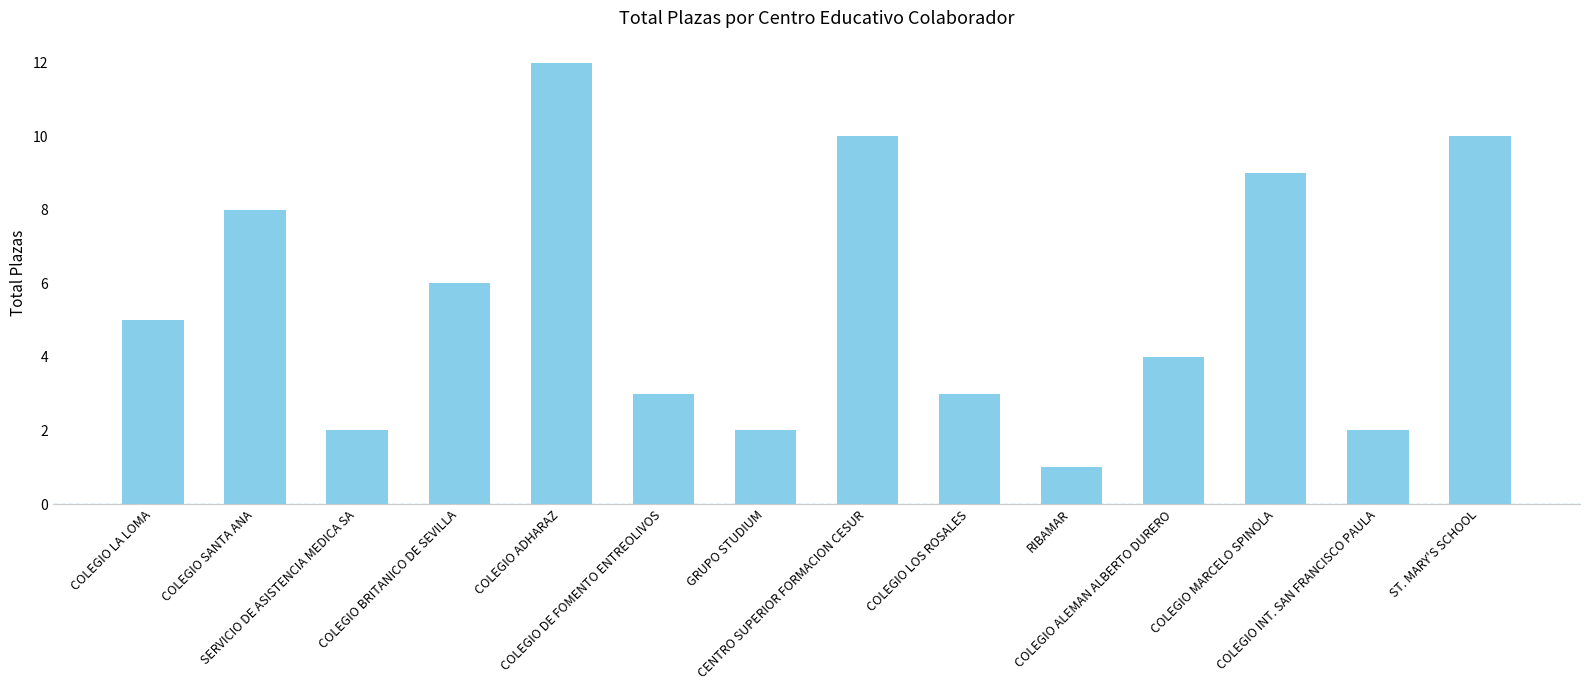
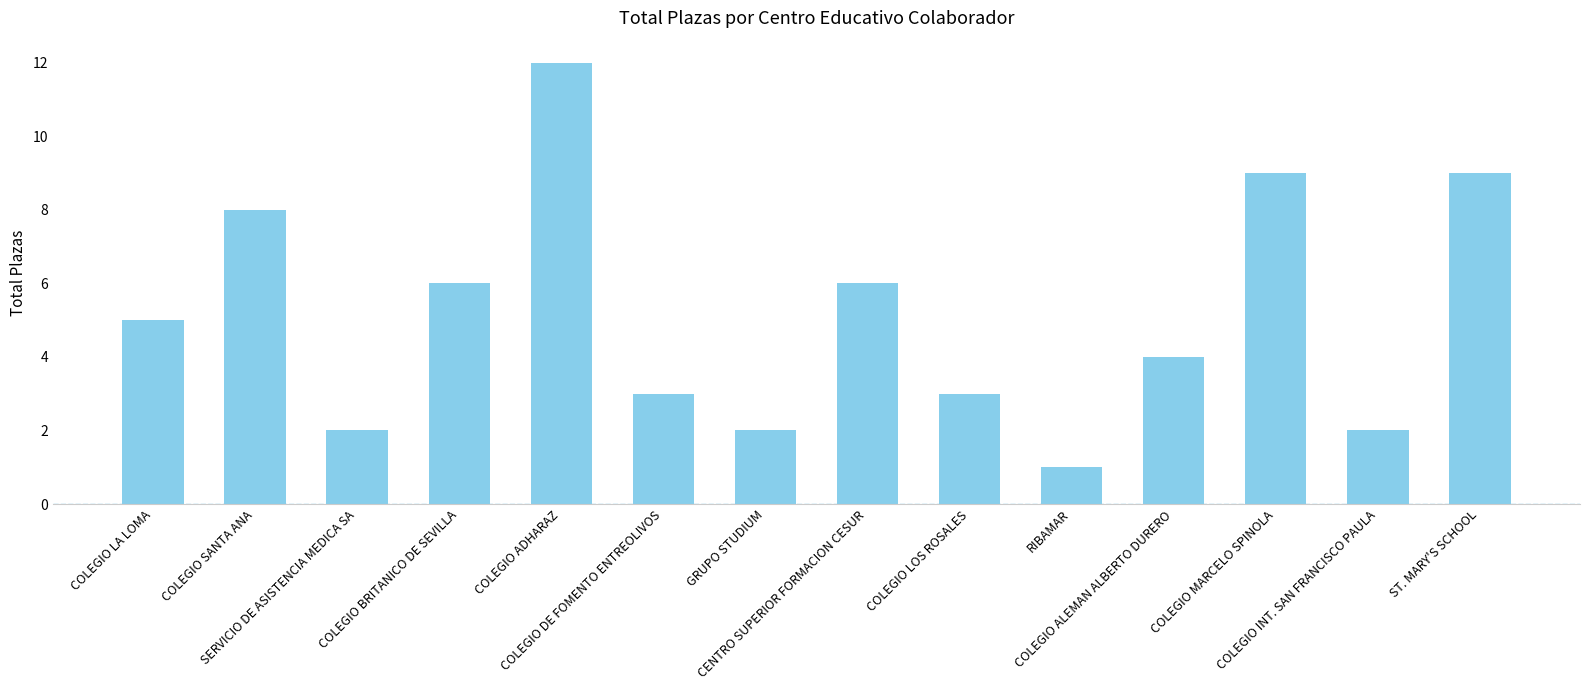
CENTRO SUPERIOR FORMACION CESUR: 10 -> 6
ST. MARY'S SCHOOL: 10 -> 9
